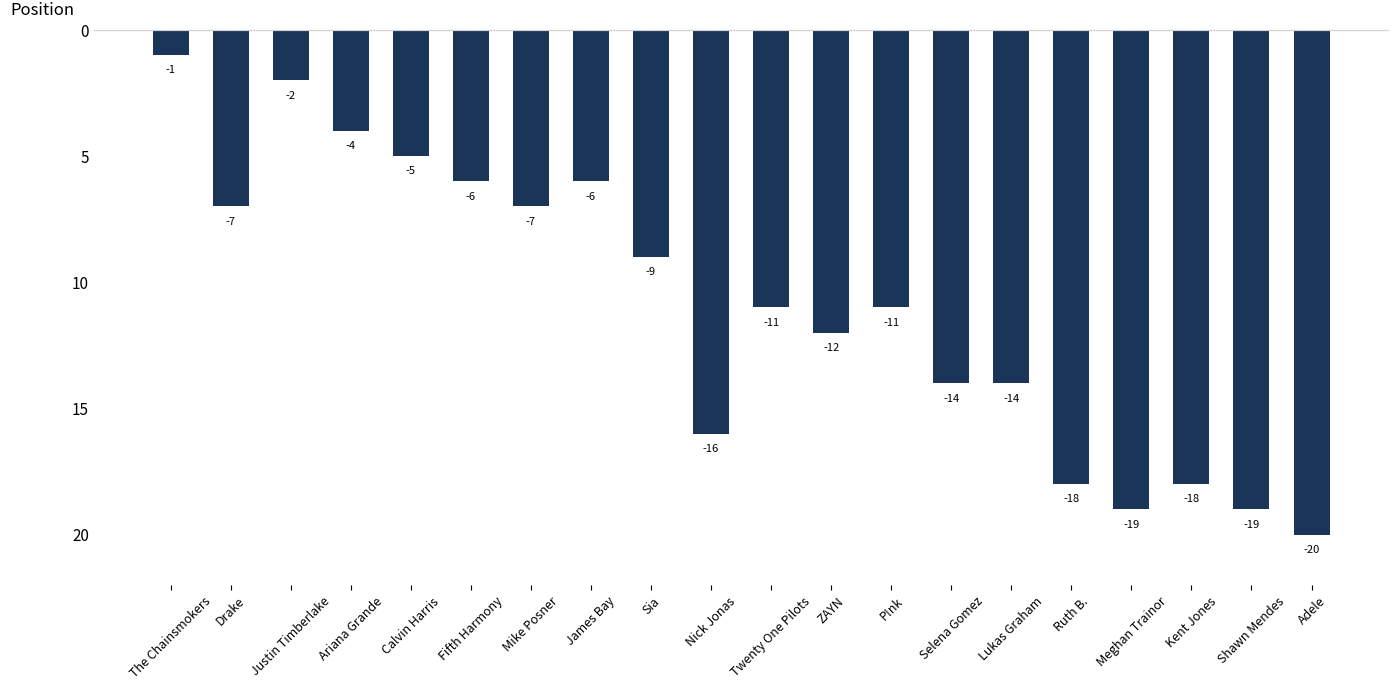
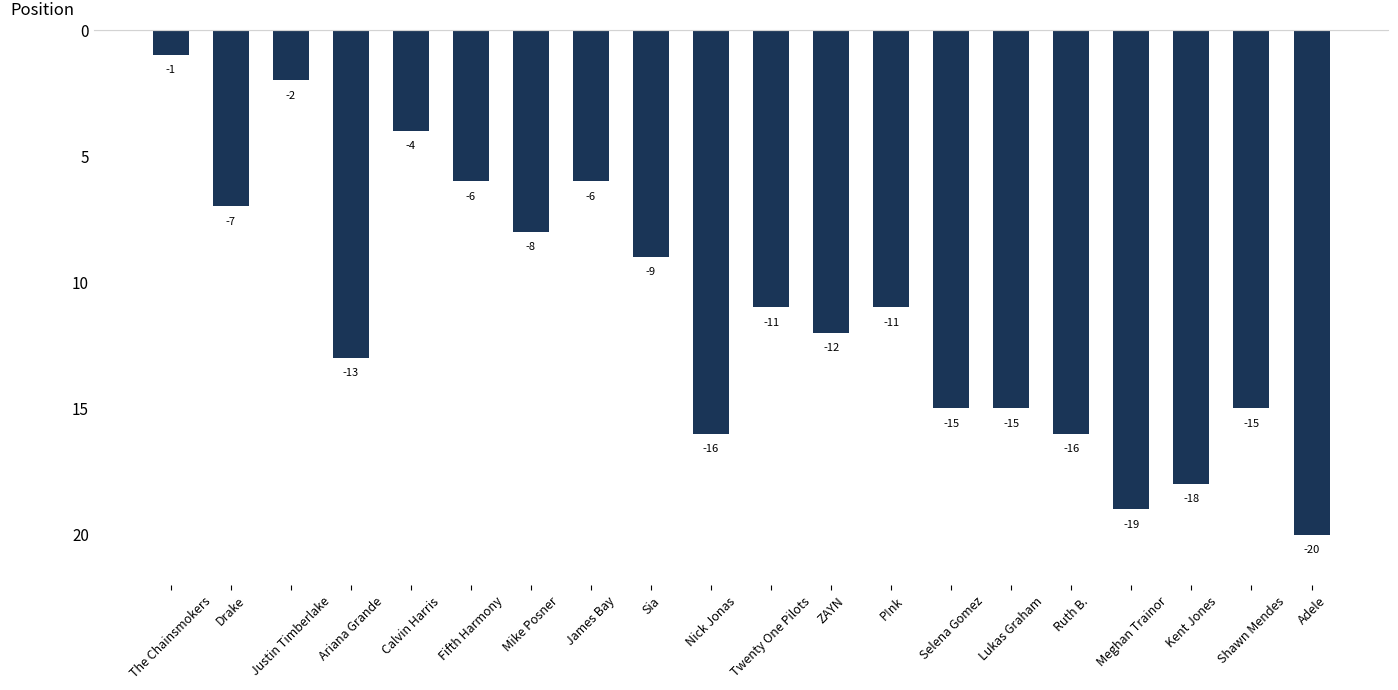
Ariana Grande: -4 -> -13
Calvin Harris: -5 -> -4
Mike Posner: -7 -> -8
Selena Gomez: -14 -> -15
Lukas Graham: -14 -> -15
Ruth B.: -18 -> -16
Shawn Mendes: -19 -> -15
